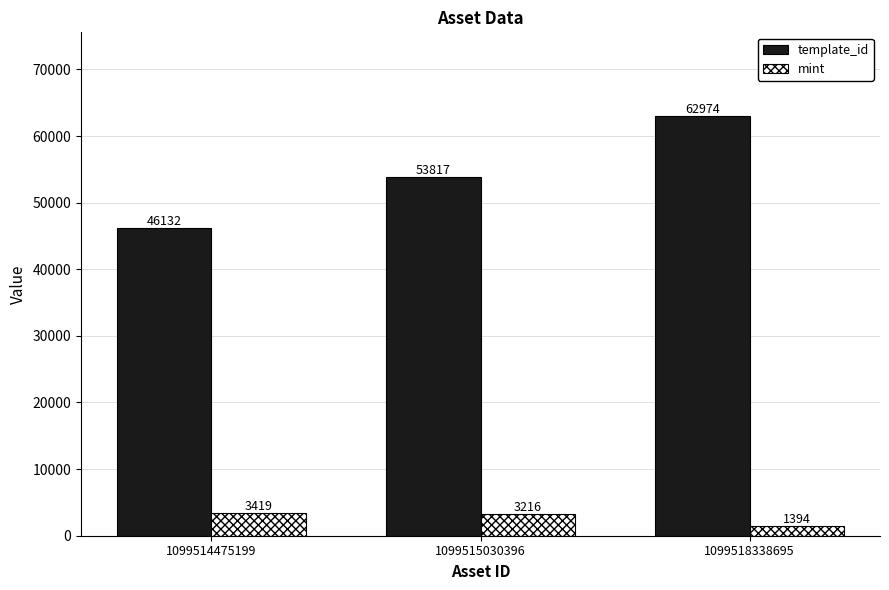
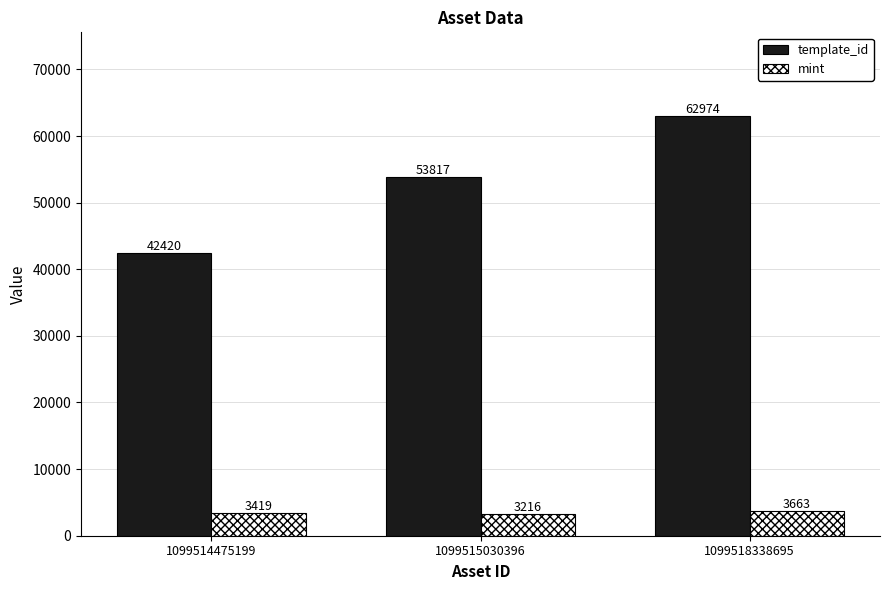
template_id, 1099514475199: 46132 -> 42420
mint, 1099518338695: 1394 -> 3663
